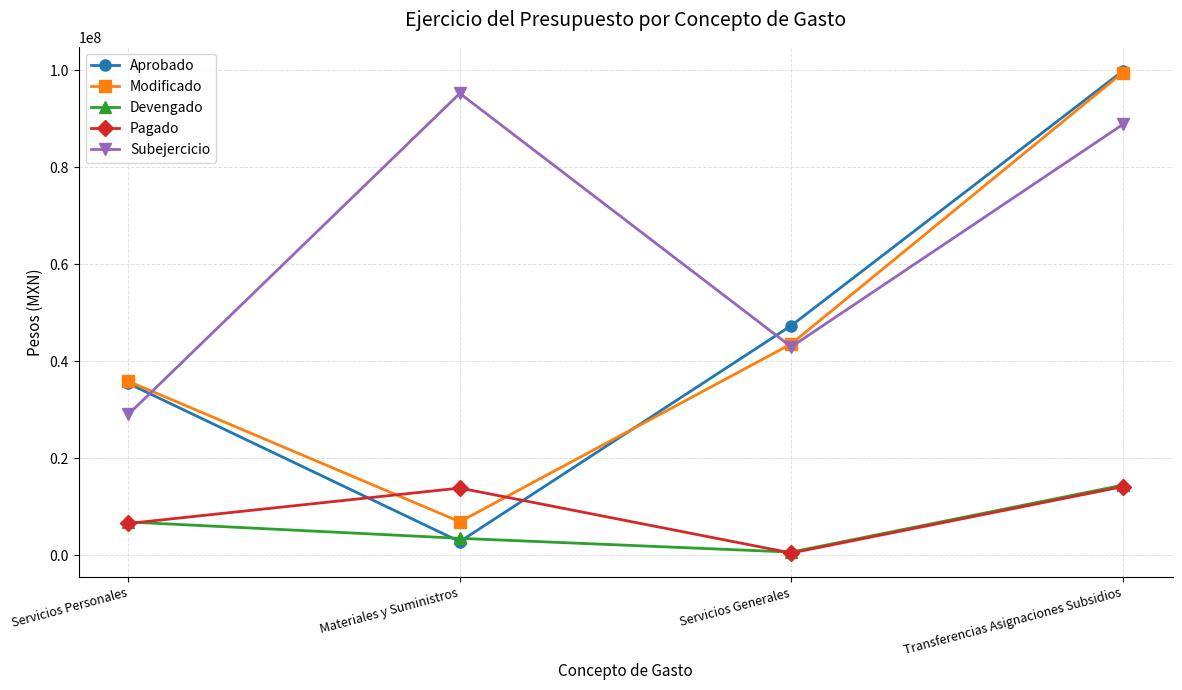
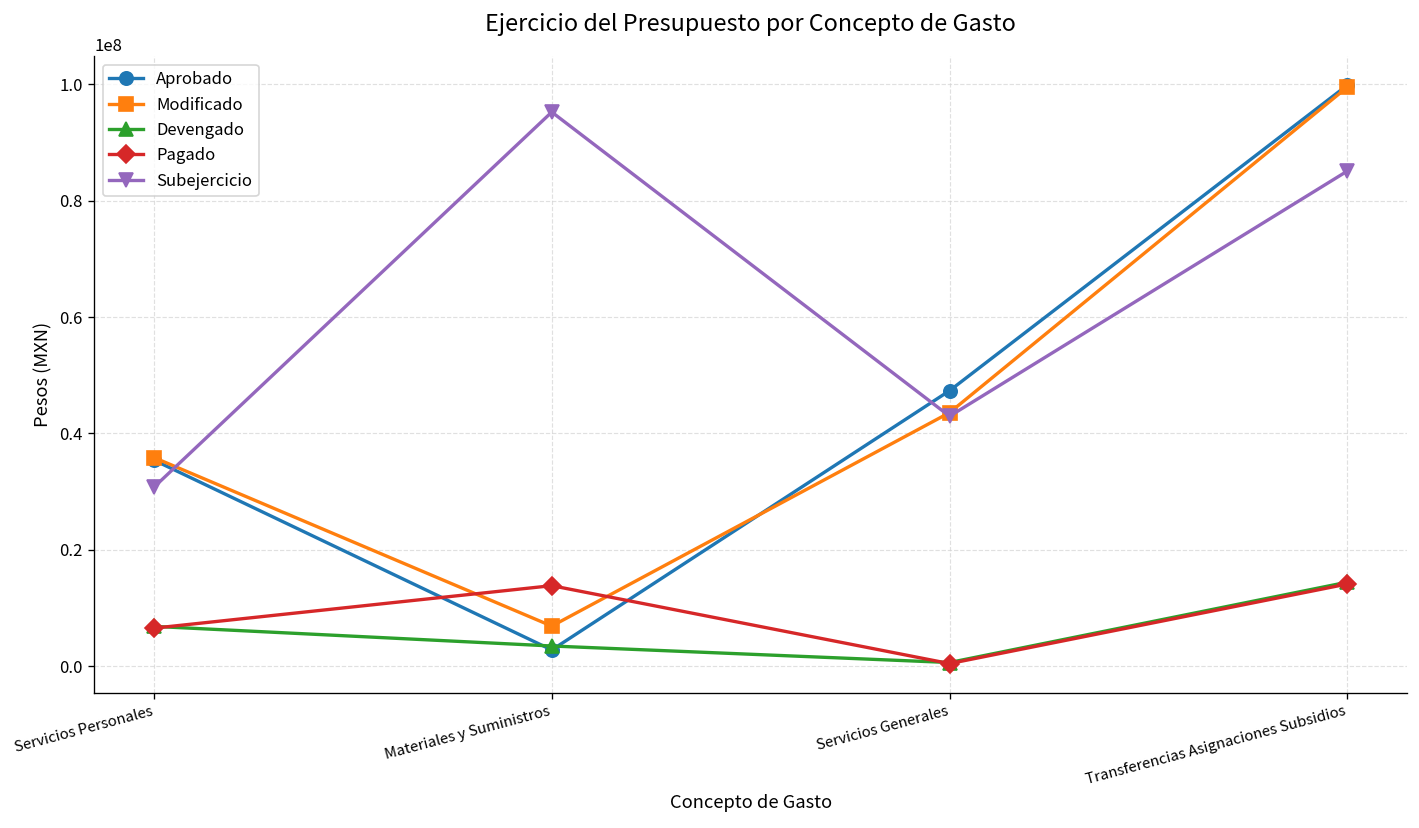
Subejercicio, Servicios Personales: 29000000 -> 31000000
Subejercicio, Transferencias Asignaciones Subsidios: 89000000 -> 85000000
